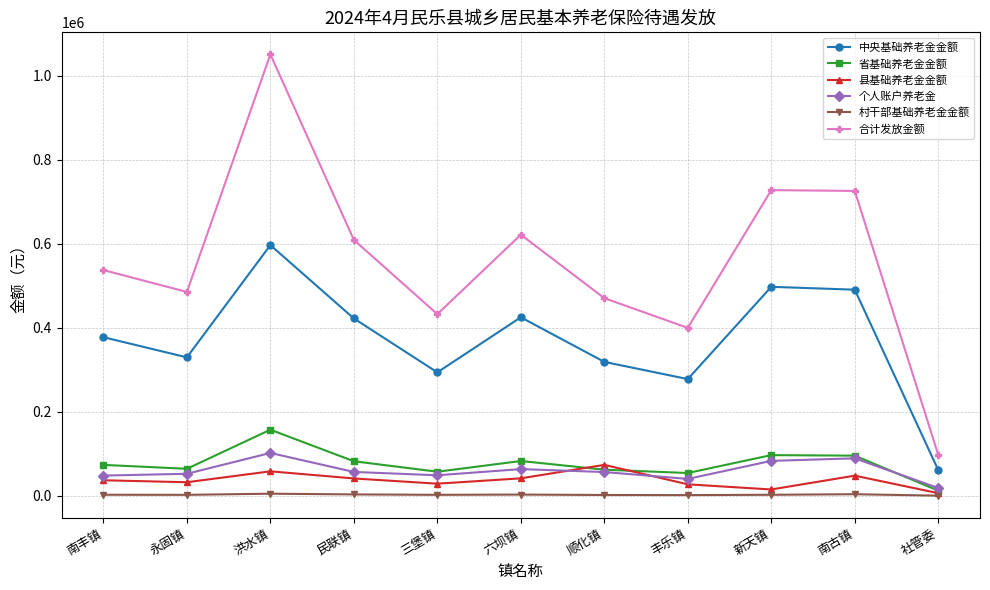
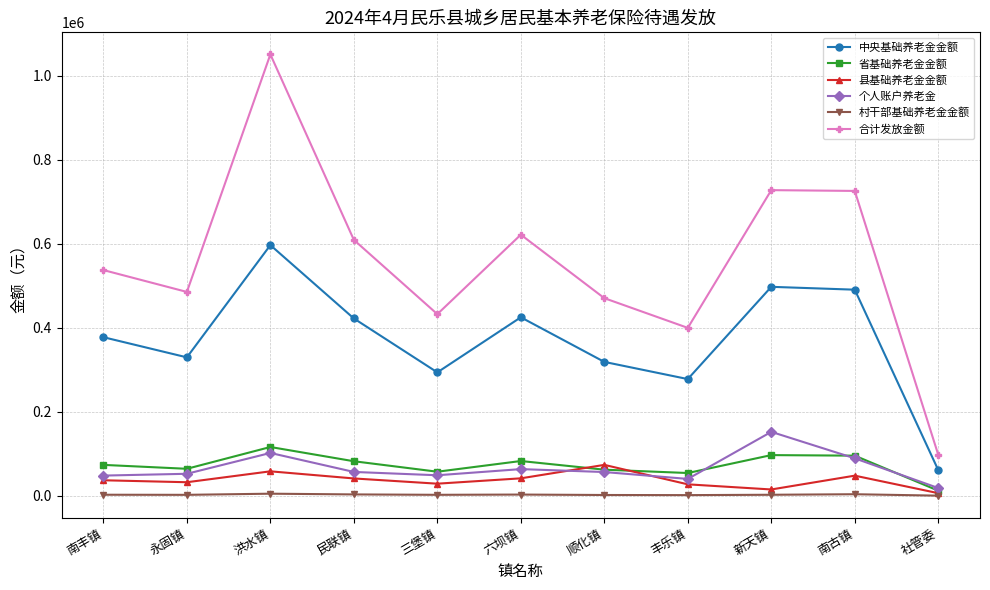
省基础养老金金额, 洪水镇: 160000 -> 120000
个人账户养老金, 新天镇: 80000 -> 150000
